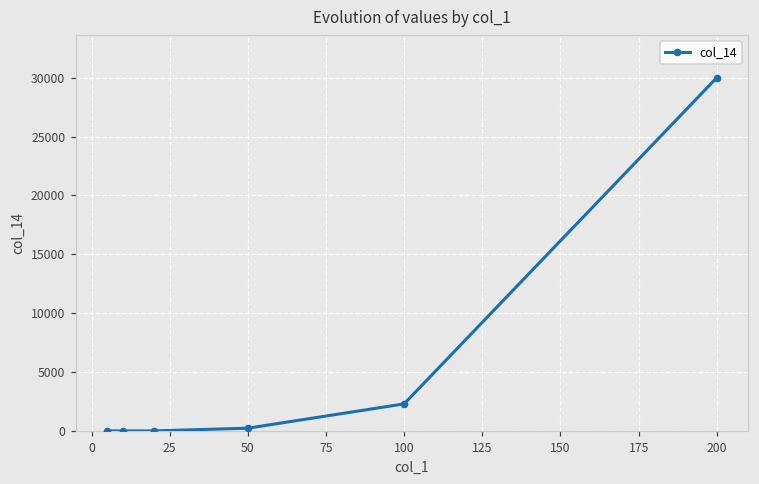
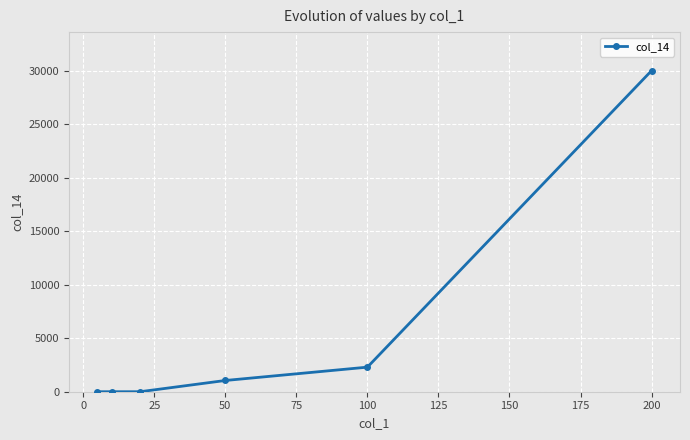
50: 200 -> 1100
